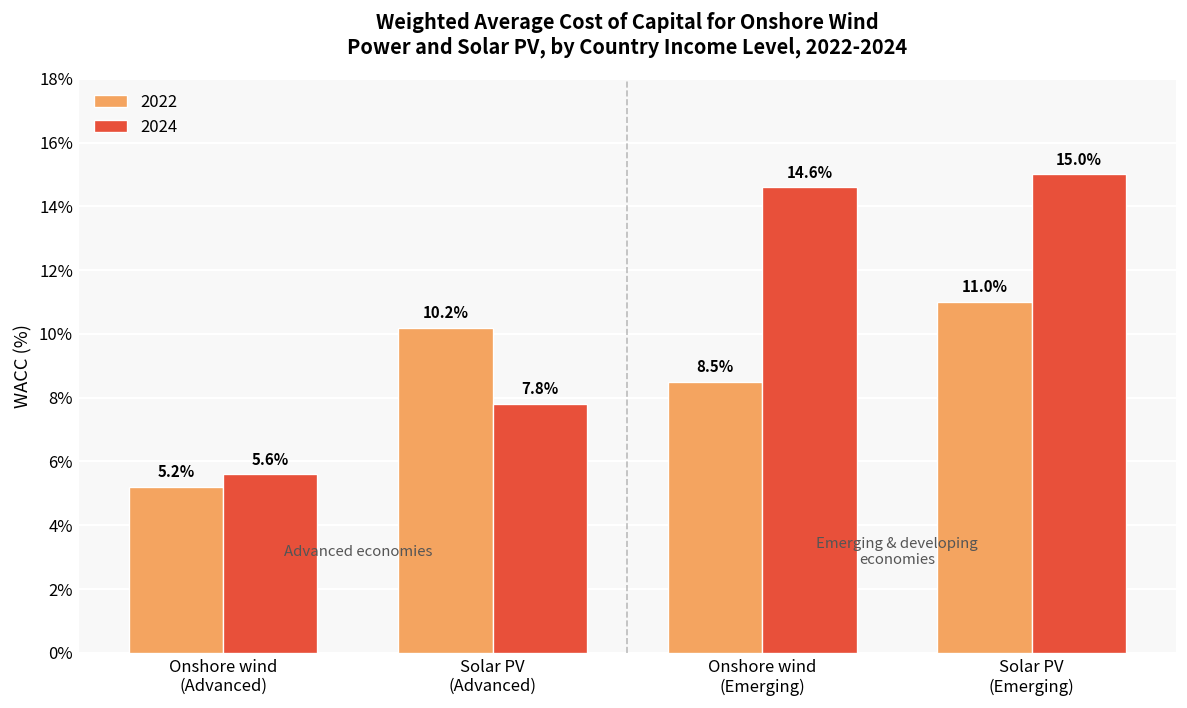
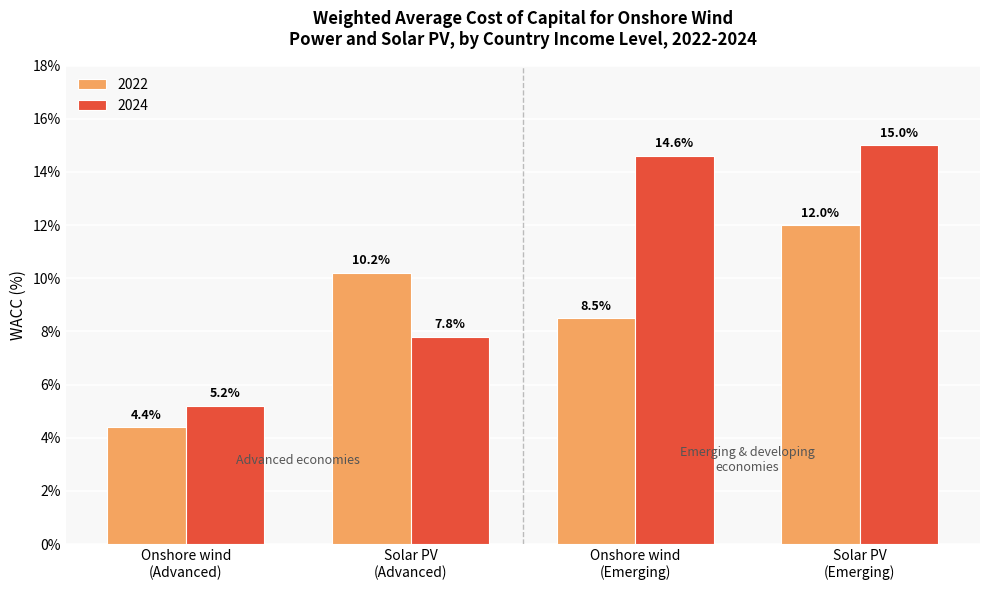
2022, Onshore wind (Advanced): 5.2% -> 4.4%
2024, Onshore wind (Advanced): 5.6% -> 5.2%
2022, Solar PV (Emerging): 11.0% -> 12.0%
